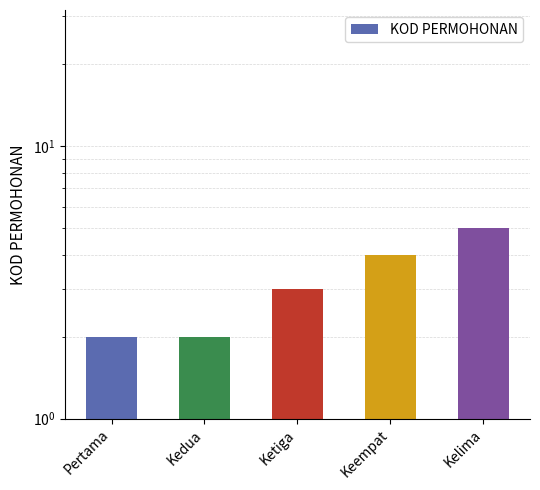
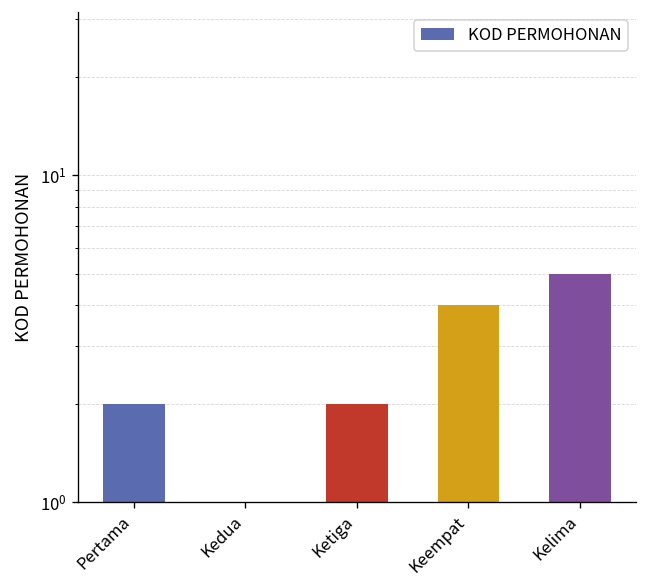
Kedua: 2 -> 1
Ketiga: 3 -> 2
